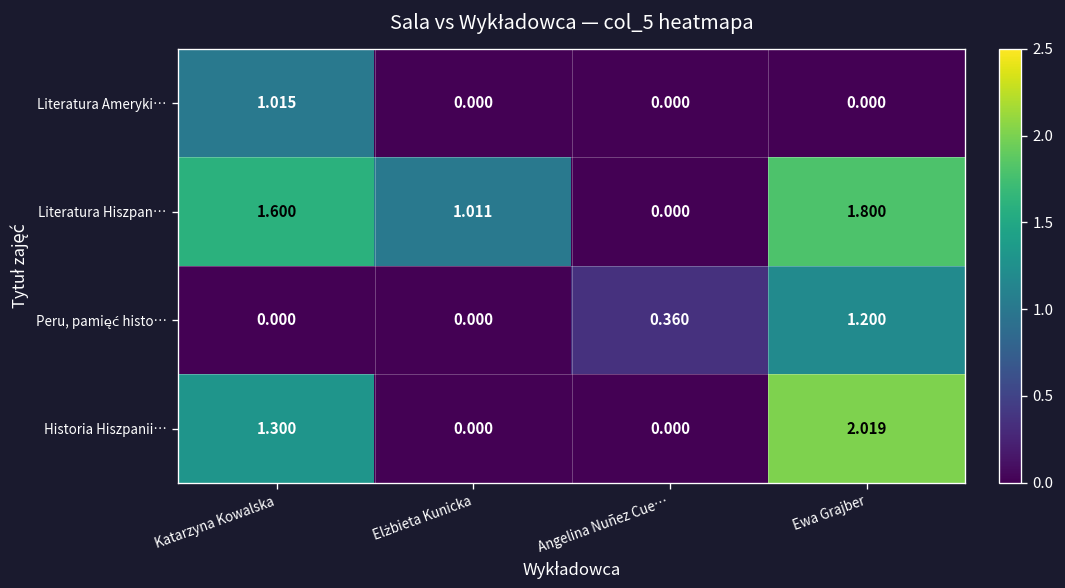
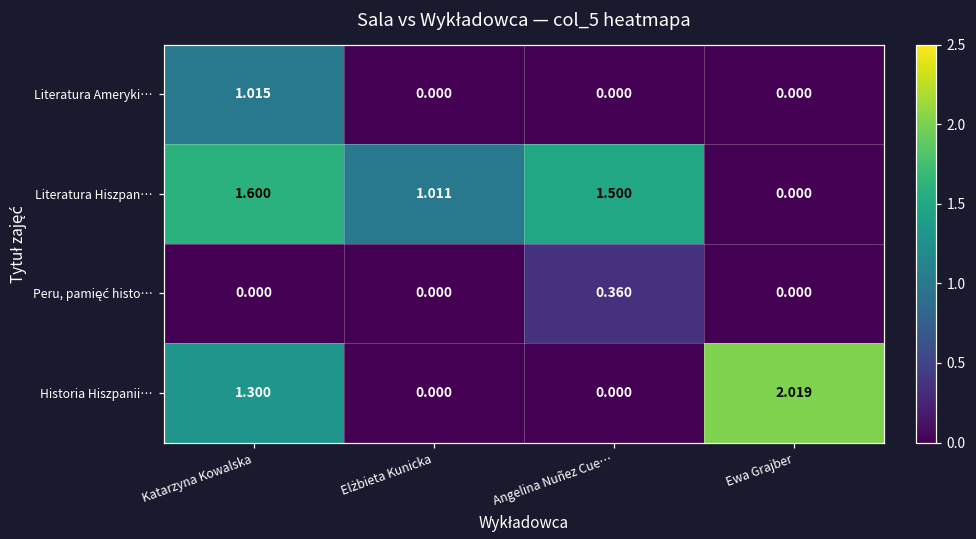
Literatura Hiszpan…, Angelina Nuñez Cue…: 0.000 -> 1.500
Literatura Hiszpan…, Ewa Grajber: 1.800 -> 0.000
Peru, pamięć histo…, Ewa Grajber: 1.200 -> 0.000
